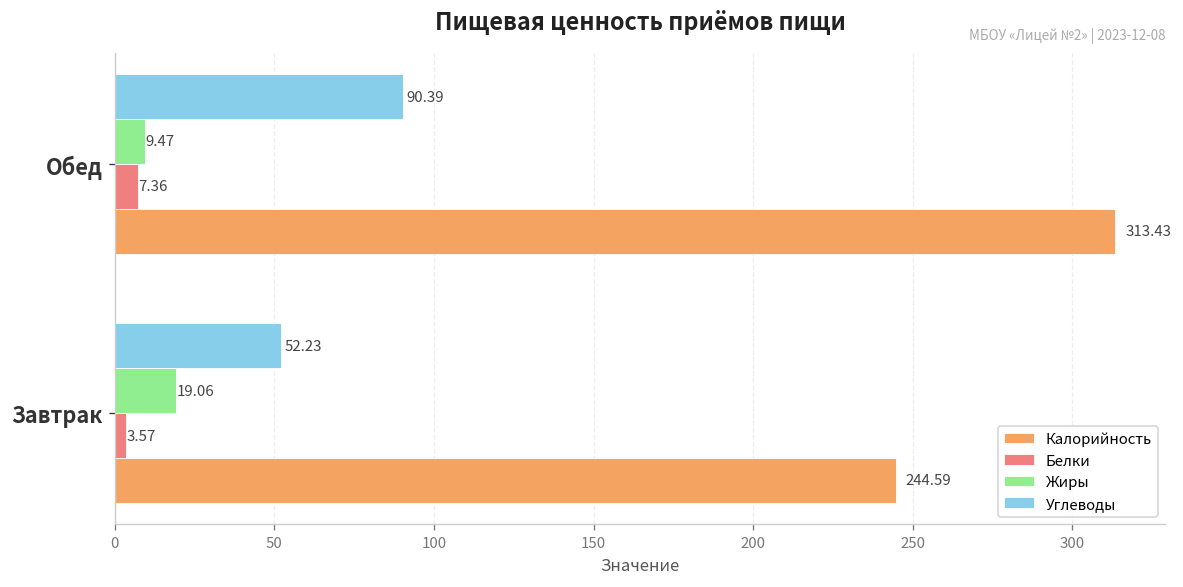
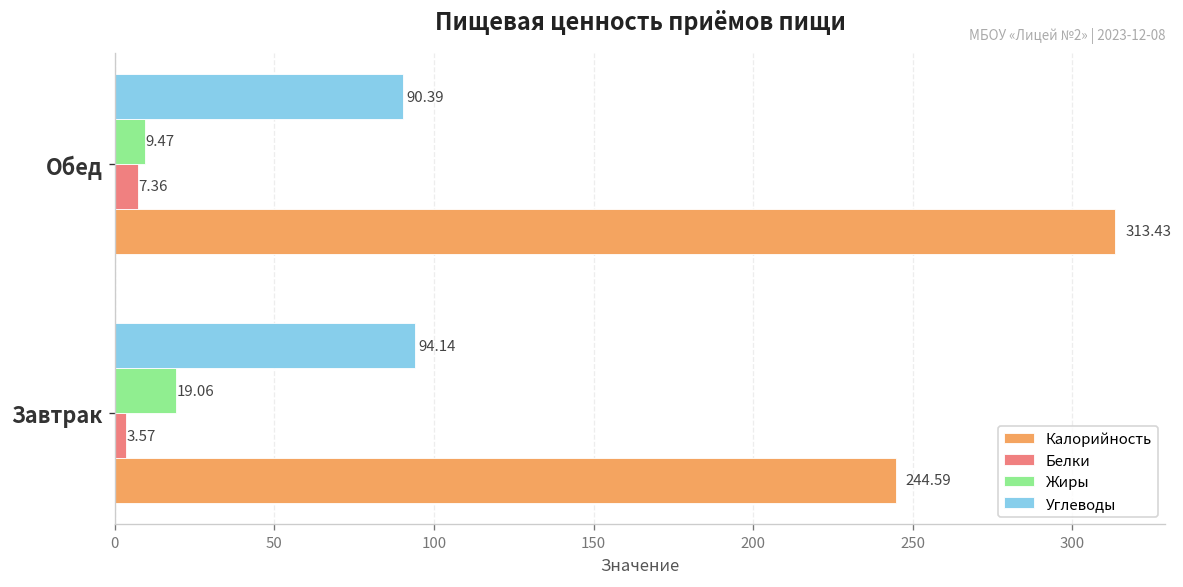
Углеводы, Завтрак: 52.23 -> 94.14
